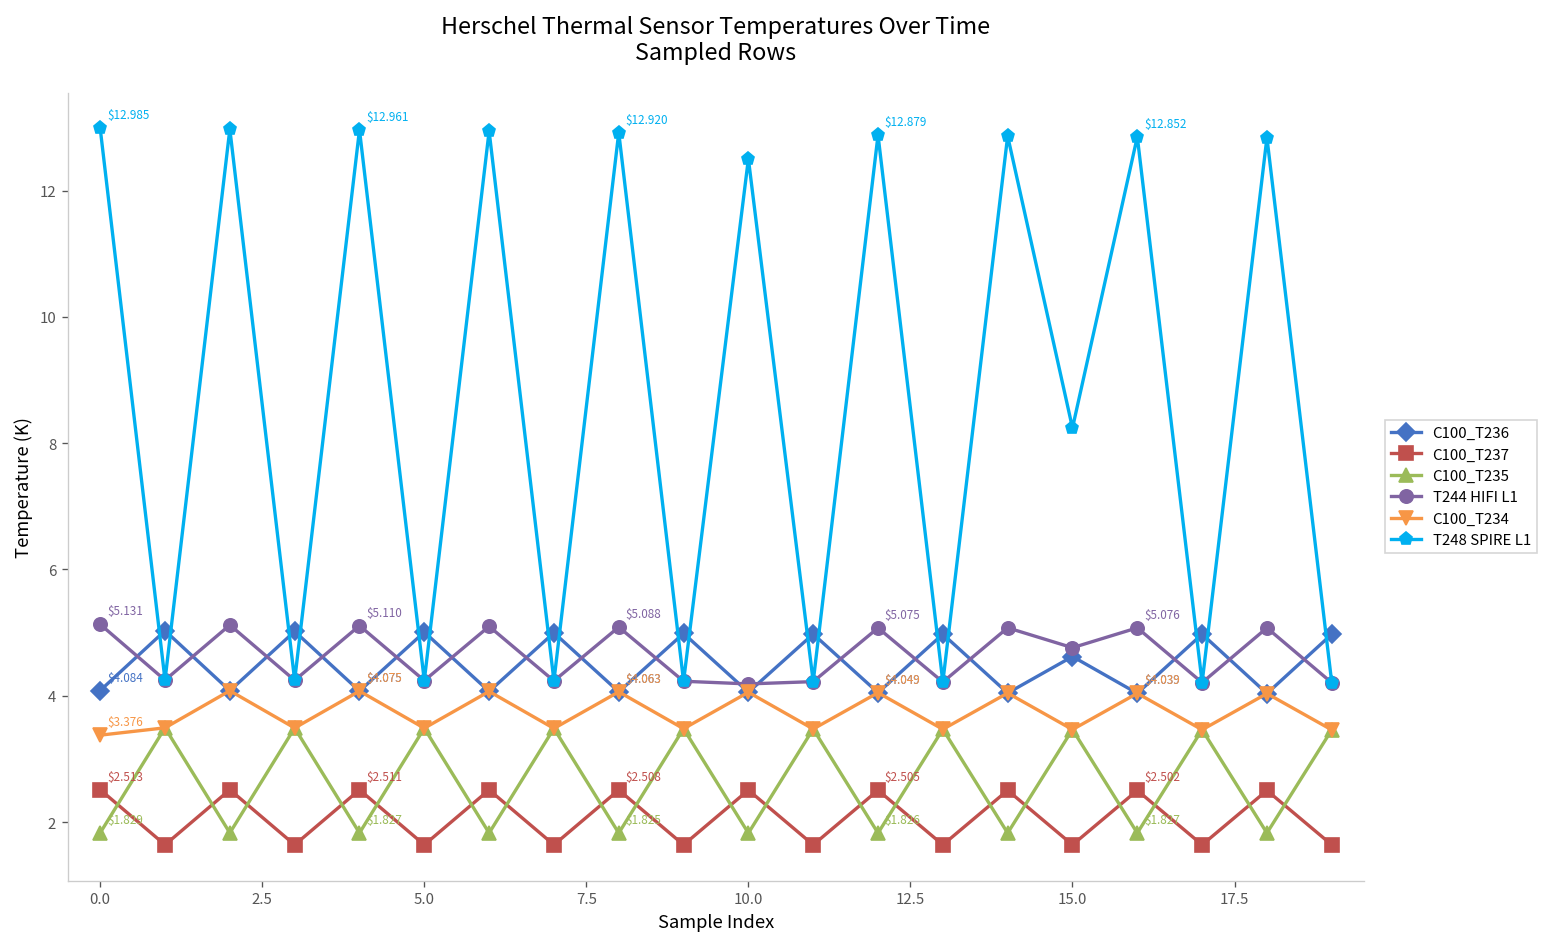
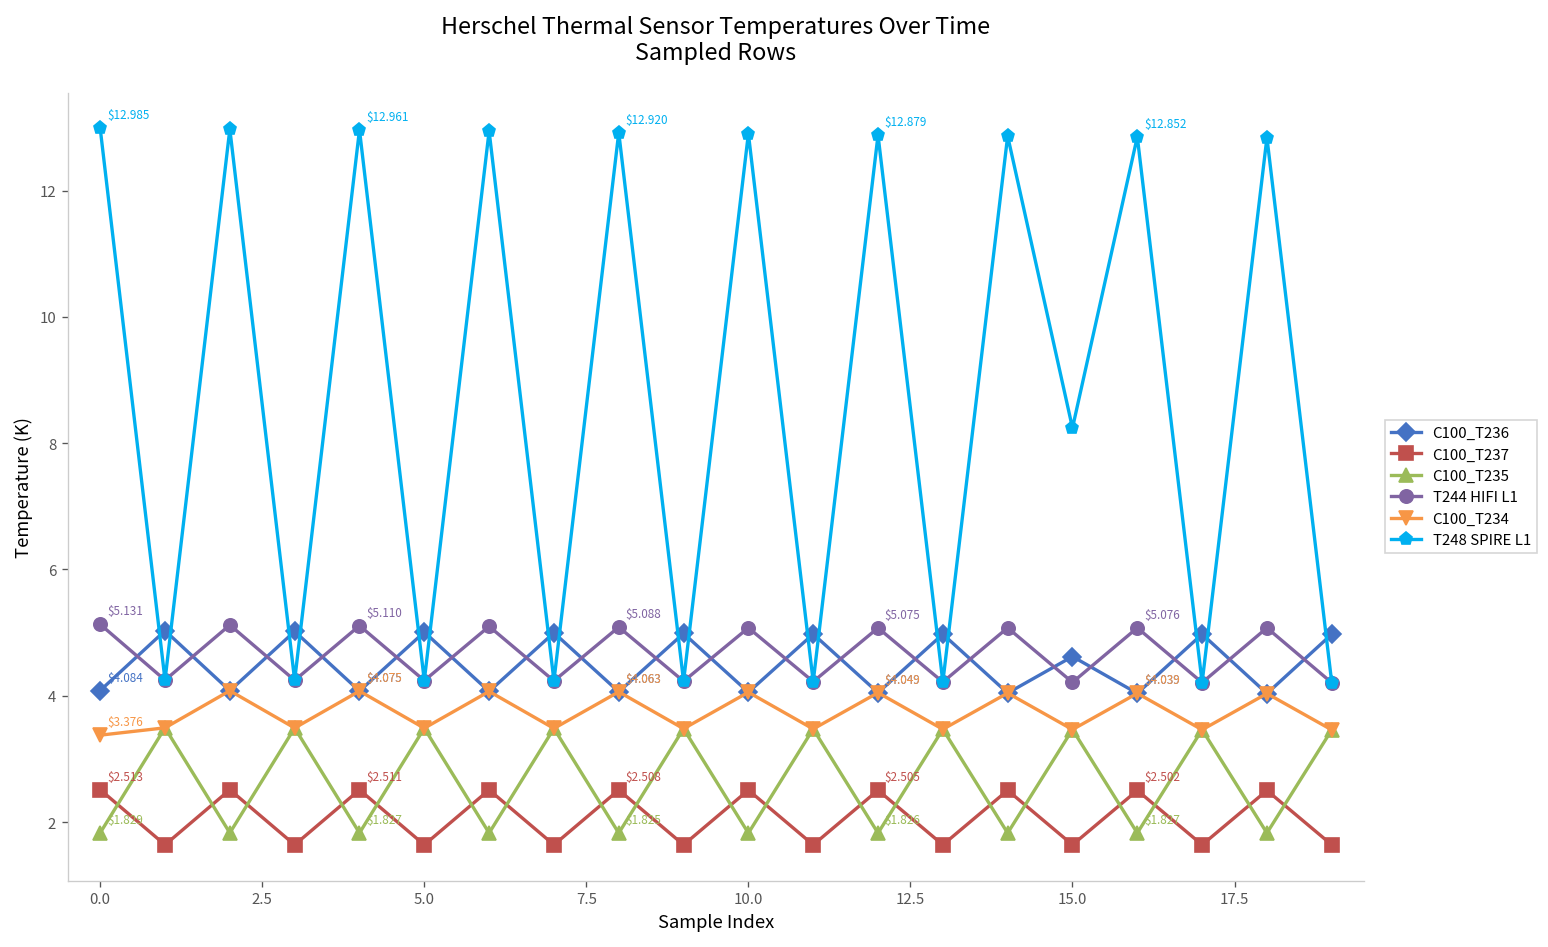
T244 HIFI L1, 10.0: 4.2 -> 5.1
T248 SPIRE L1, 10.0: 12.5 -> 12.9
T244 HIFI L1, 15.0: 4.8 -> 4.2
